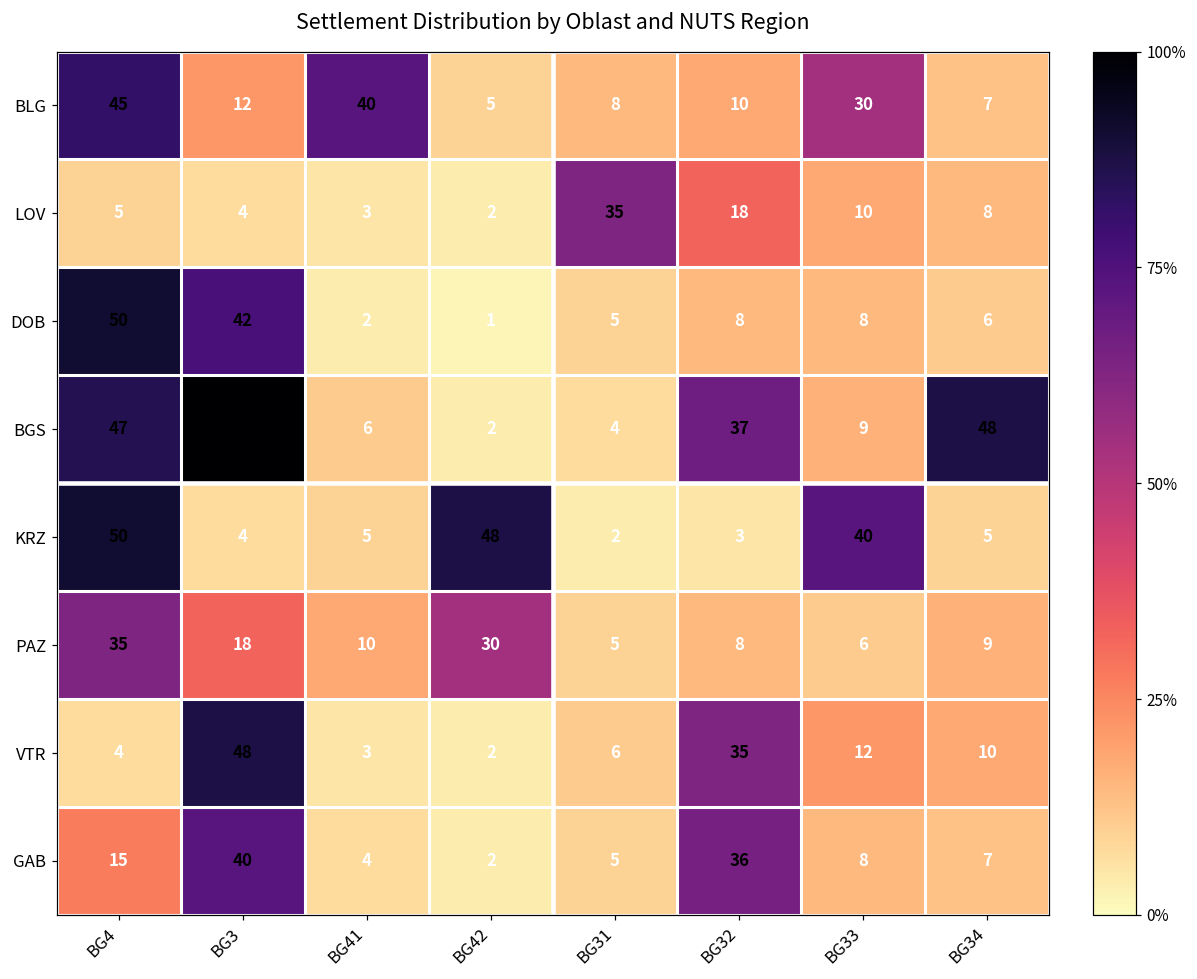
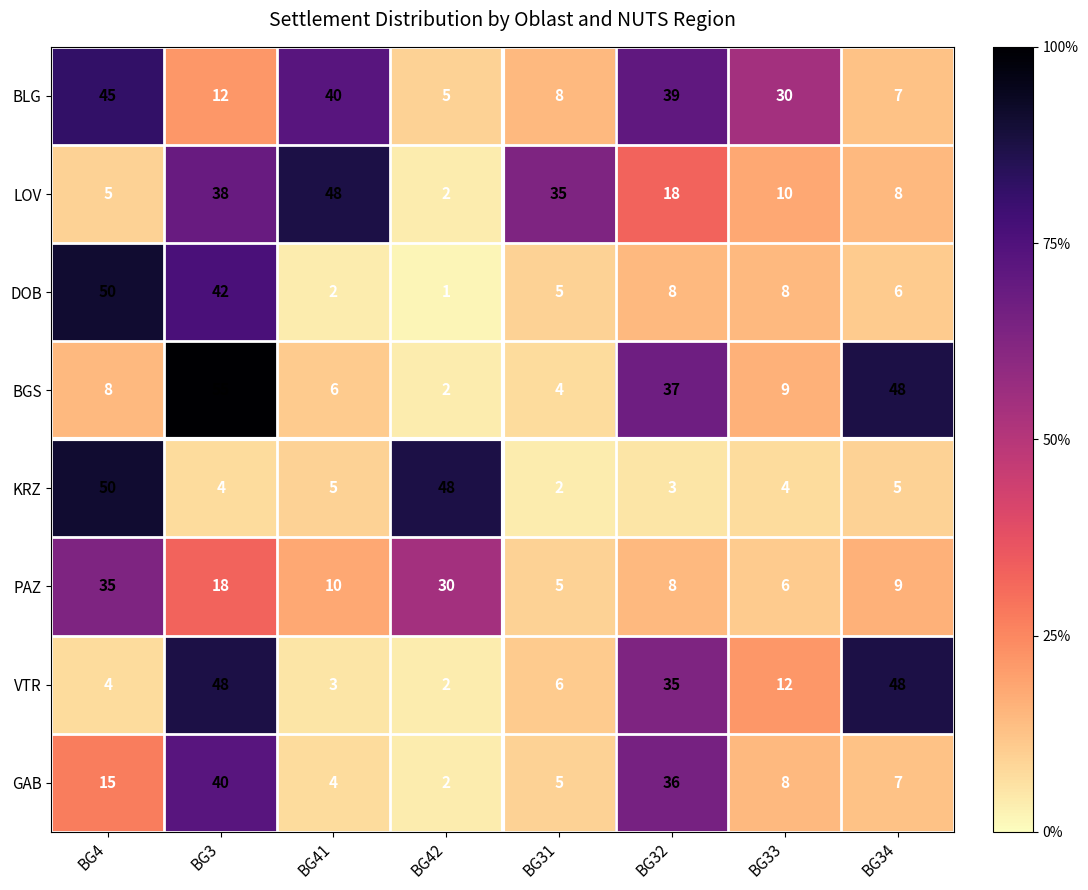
BLG, BG32: 10 -> 39
LOV, BG3: 4 -> 38
LOV, BG41: 3 -> 48
BGS, BG4: 47 -> 8
KRZ, BG33: 40 -> 4
VTR, BG34: 10 -> 48
